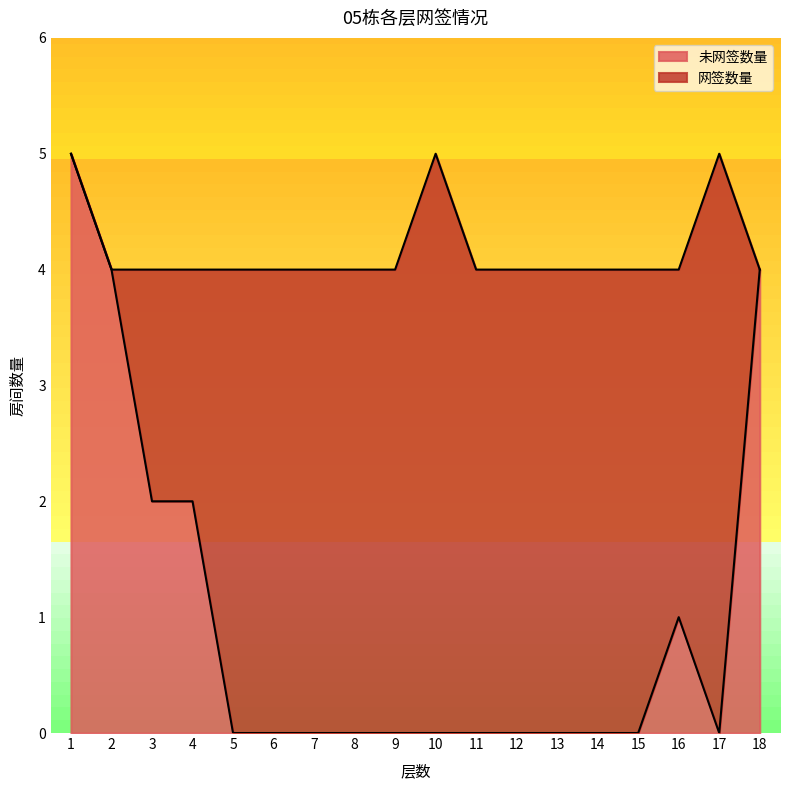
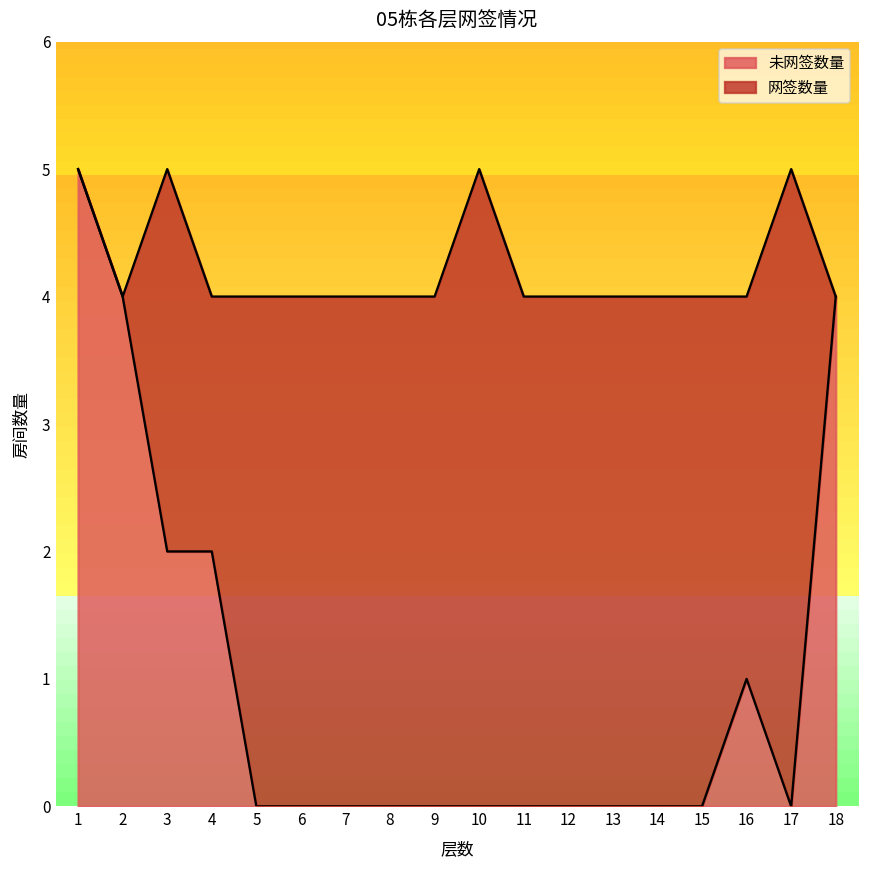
网签数量, 3: 2 -> 3
